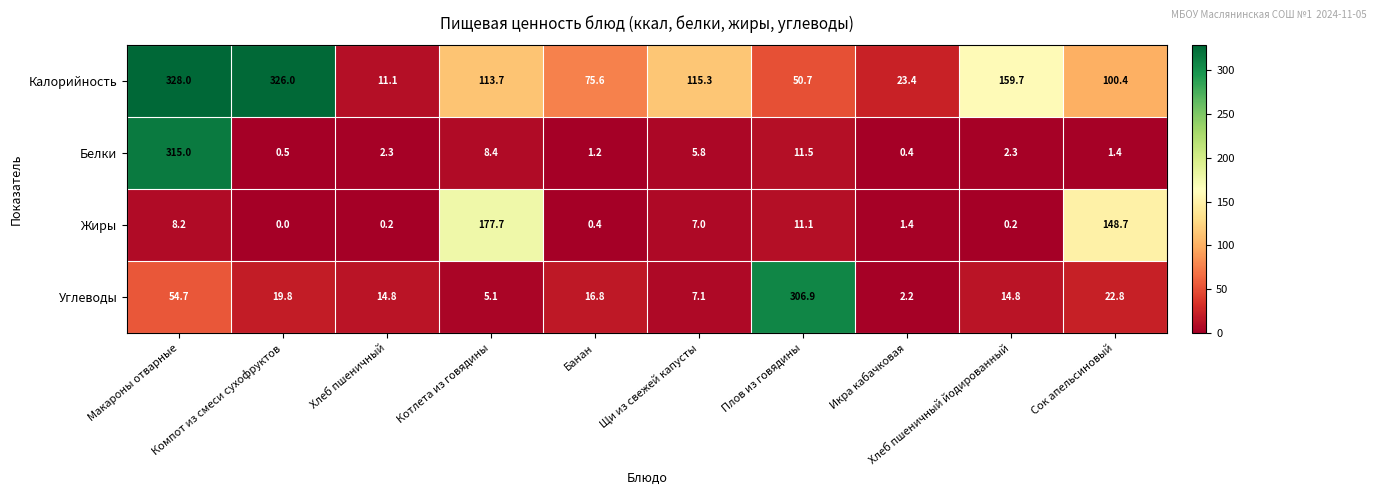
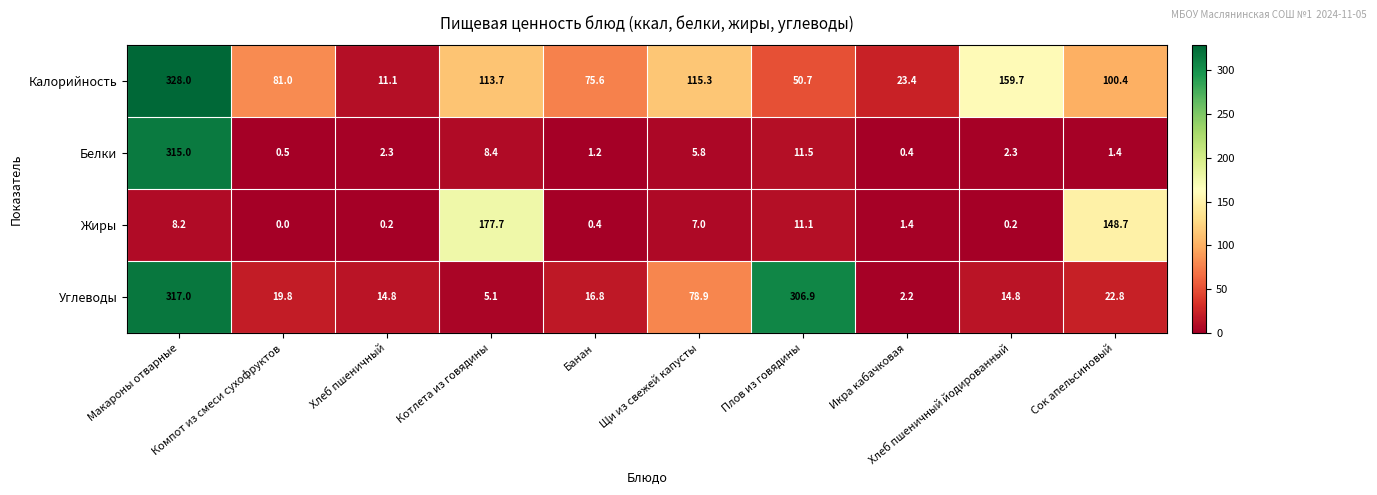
Калорийность, Компот из смеси сухофруктов: 326.0 -> 81.0
Углеводы, Макароны отварные: 54.7 -> 317.0
Углеводы, Щи из свежей капусты: 7.1 -> 78.9
